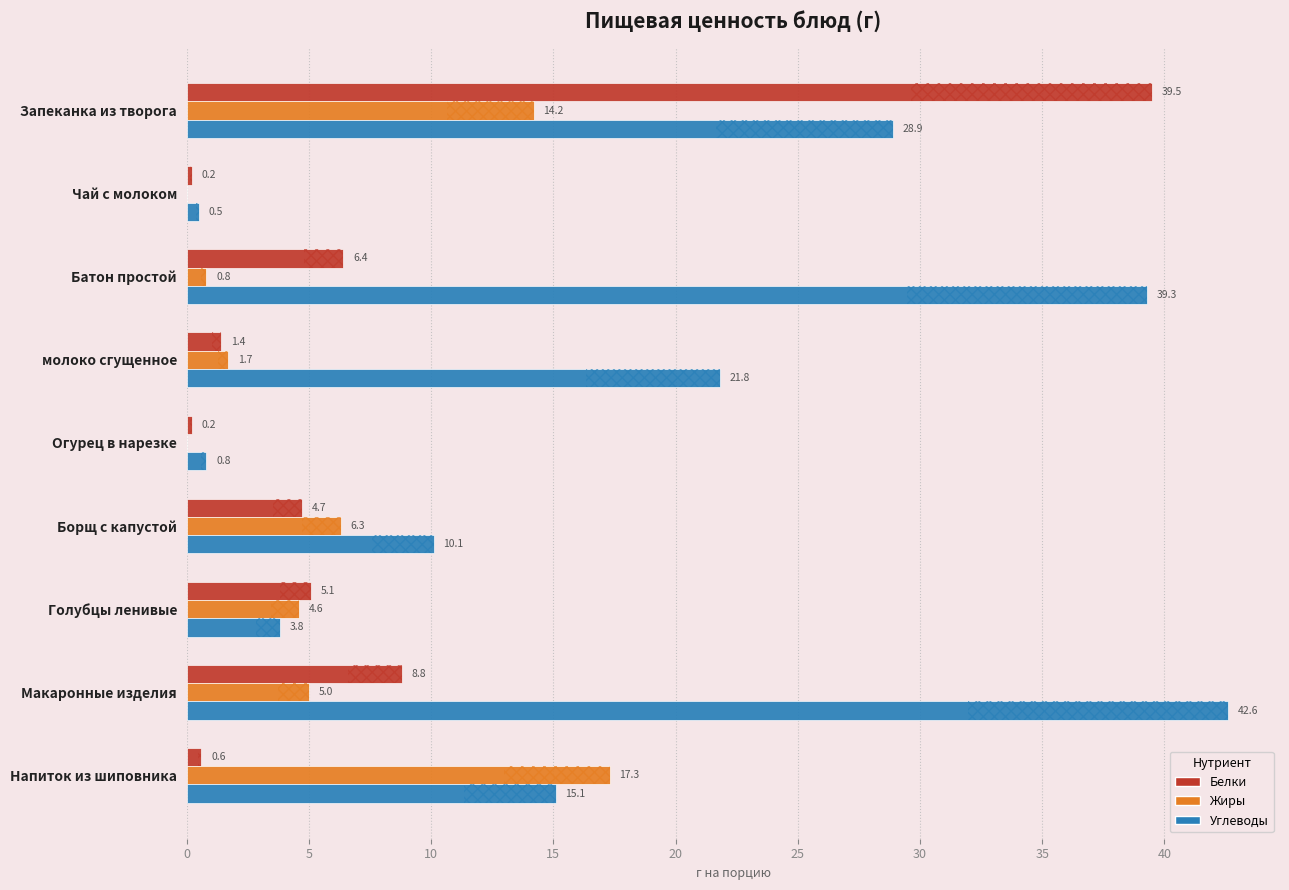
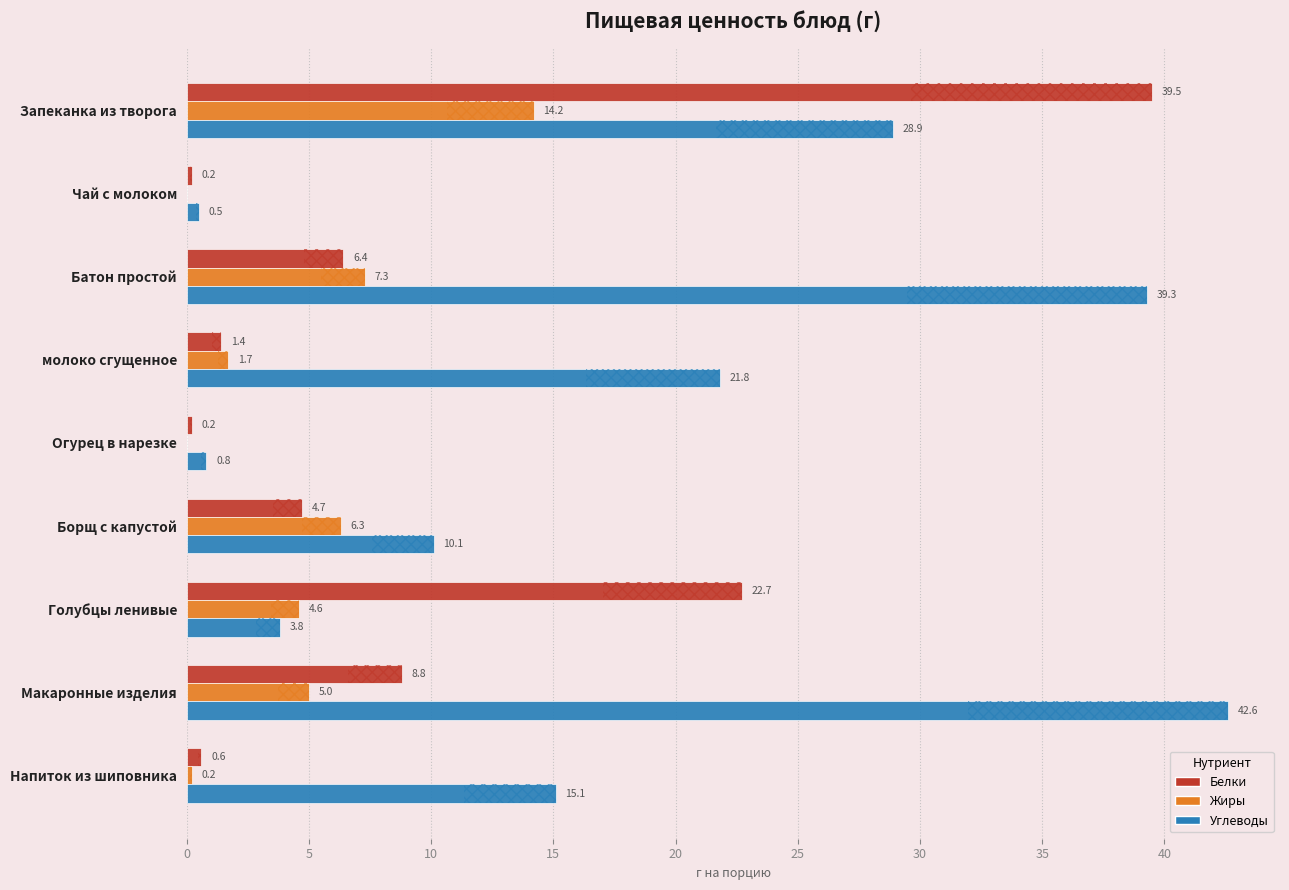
Жиры, Батон простой: 0.8 -> 7.3
Белки, Голубцы ленивые: 5.1 -> 22.7
Жиры, Напиток из шиповника: 17.3 -> 0.2
